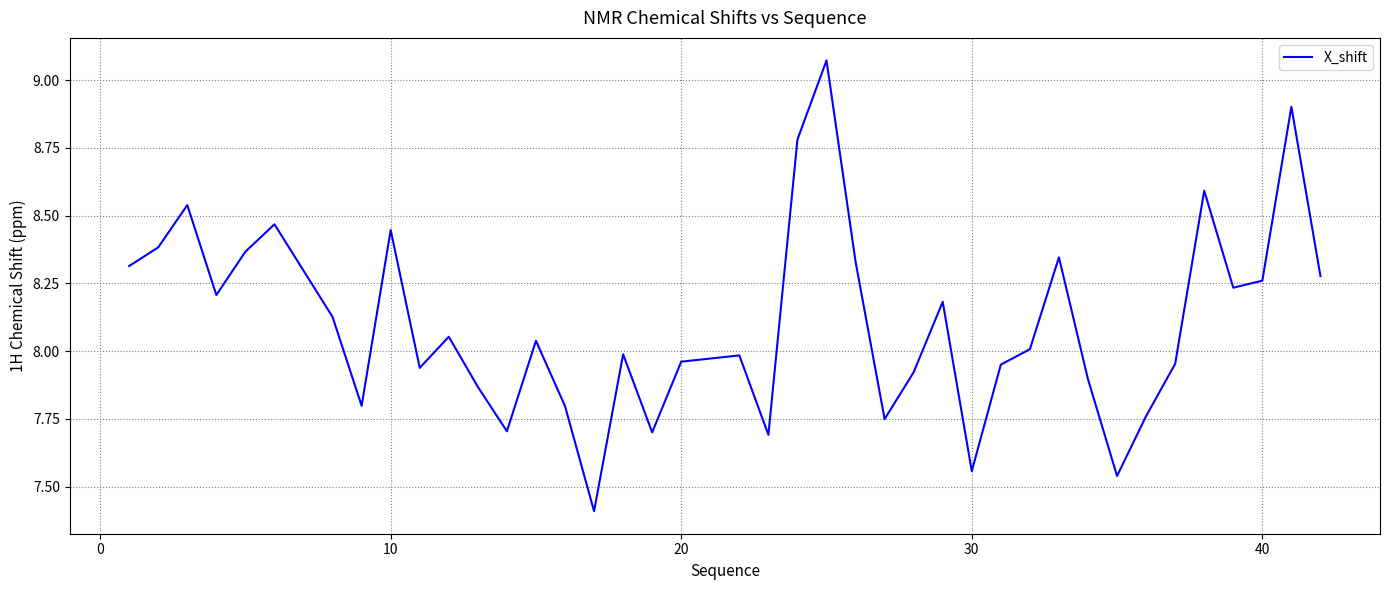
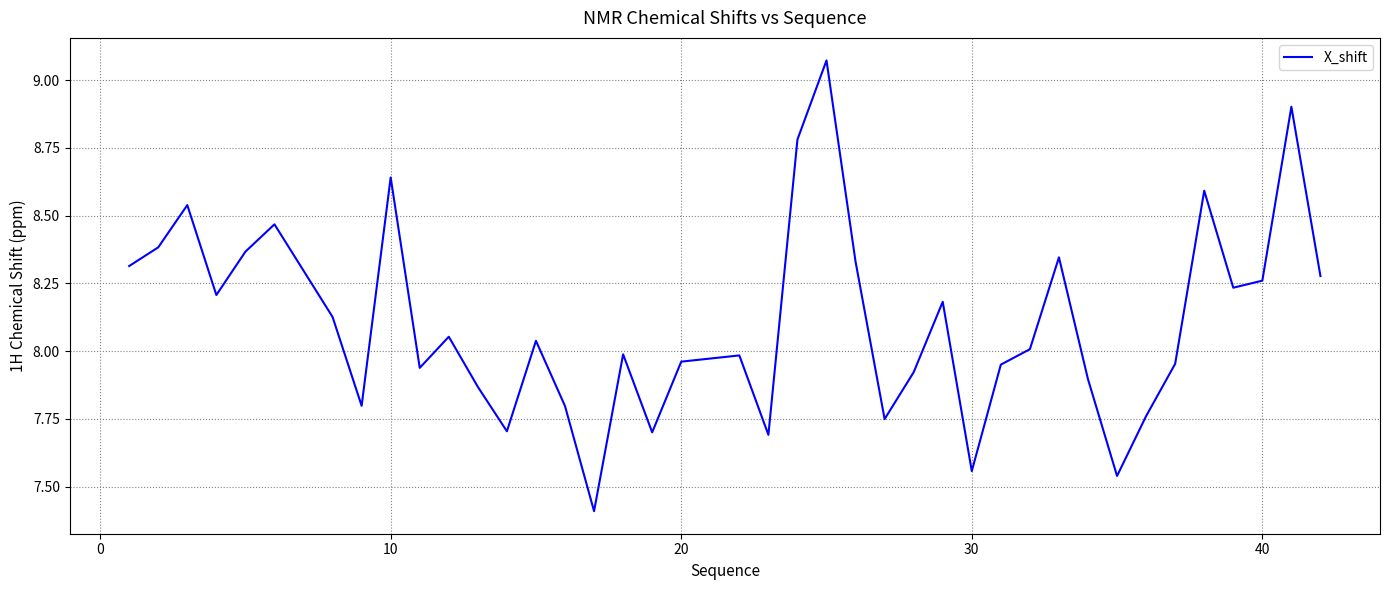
10: 8.45 -> 8.64
